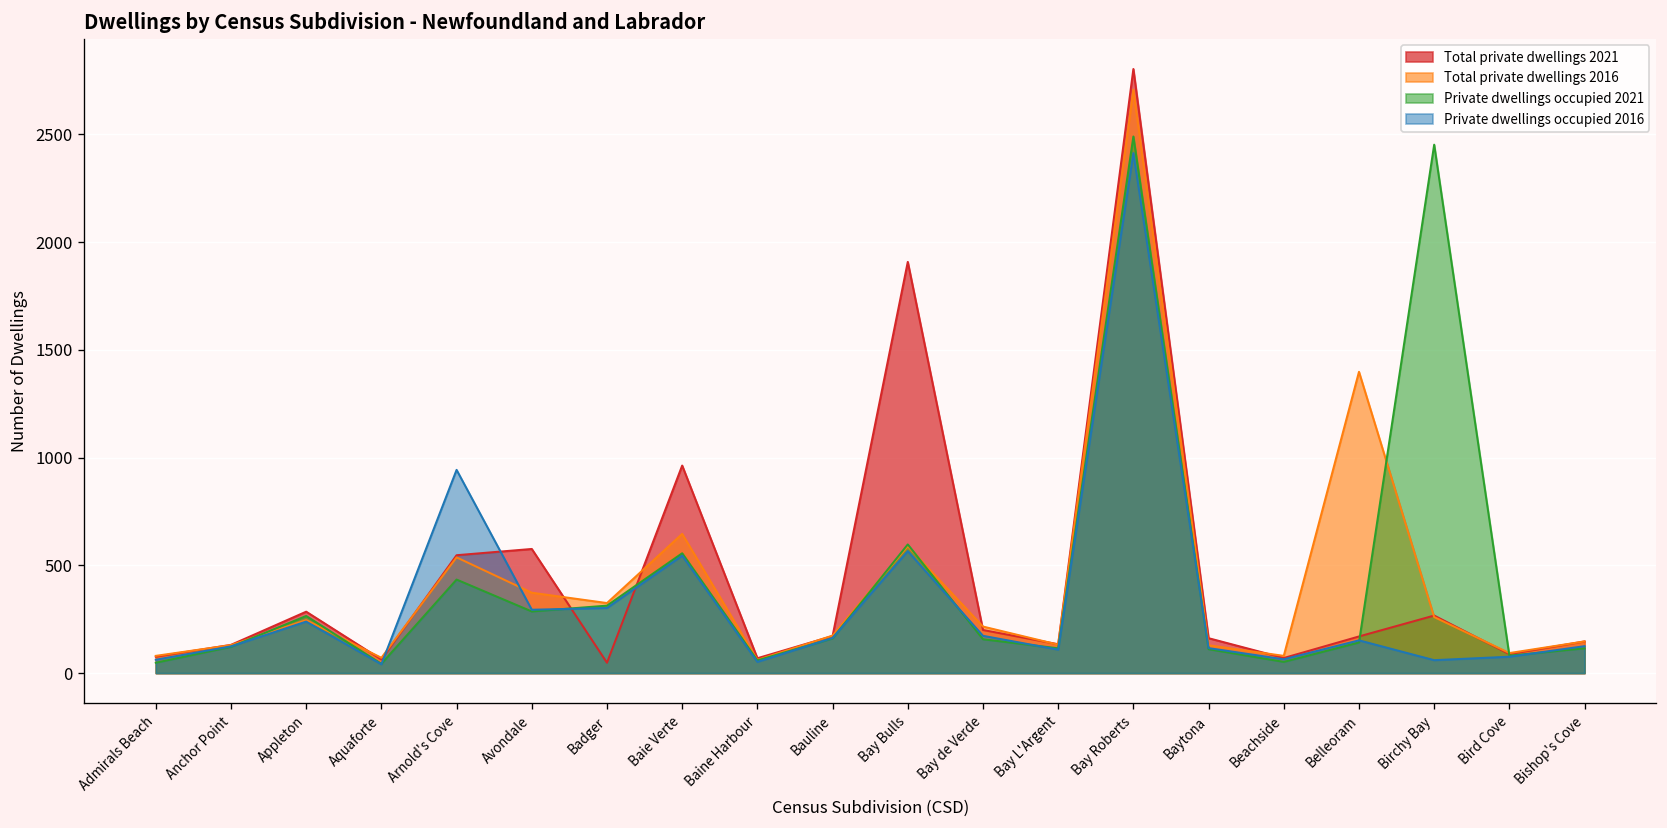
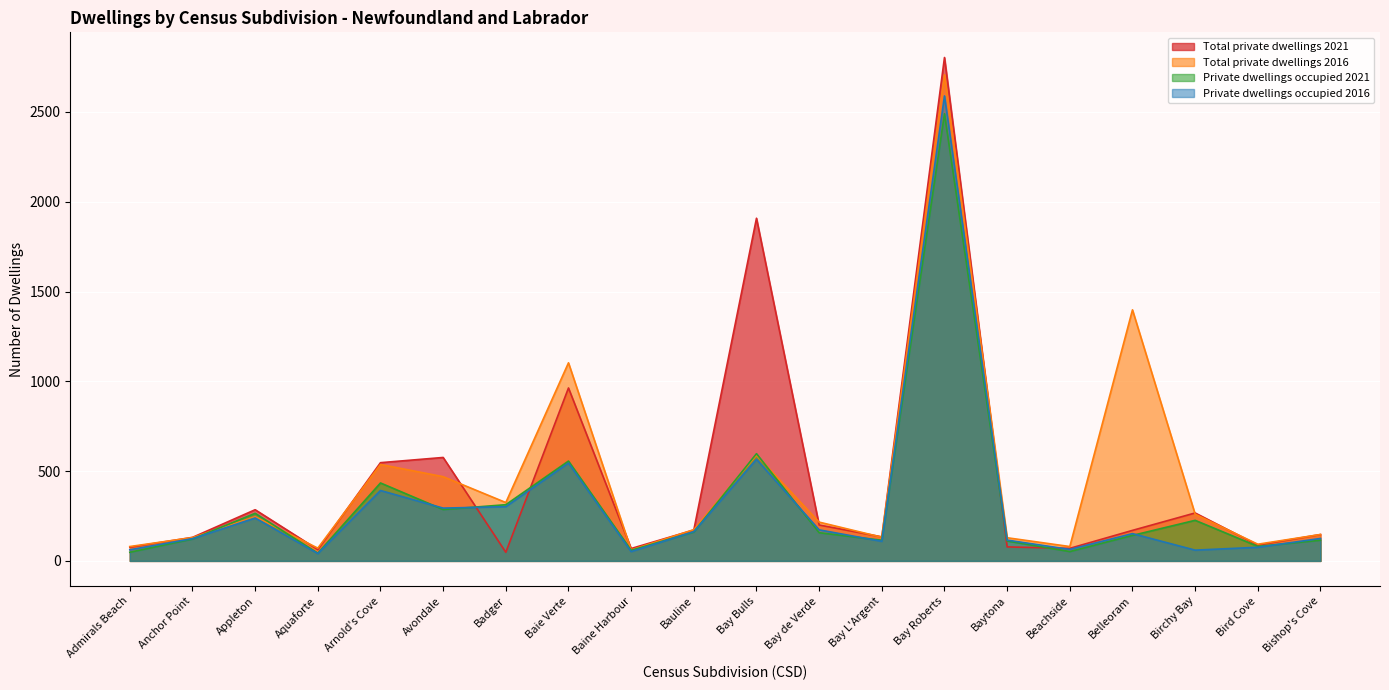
Private dwellings occupied 2016, Arnold's Cove: 940 -> 390
Total private dwellings 2016, Avondale: 370 -> 470
Total private dwellings 2016, Baie Verte: 650 -> 1100
Private dwellings occupied 2016, Bay Roberts: 2410 -> 2590
Total private dwellings 2021, Baytona: 160 -> 80
Private dwellings occupied 2021, Birchy Bay: 2450 -> 230
